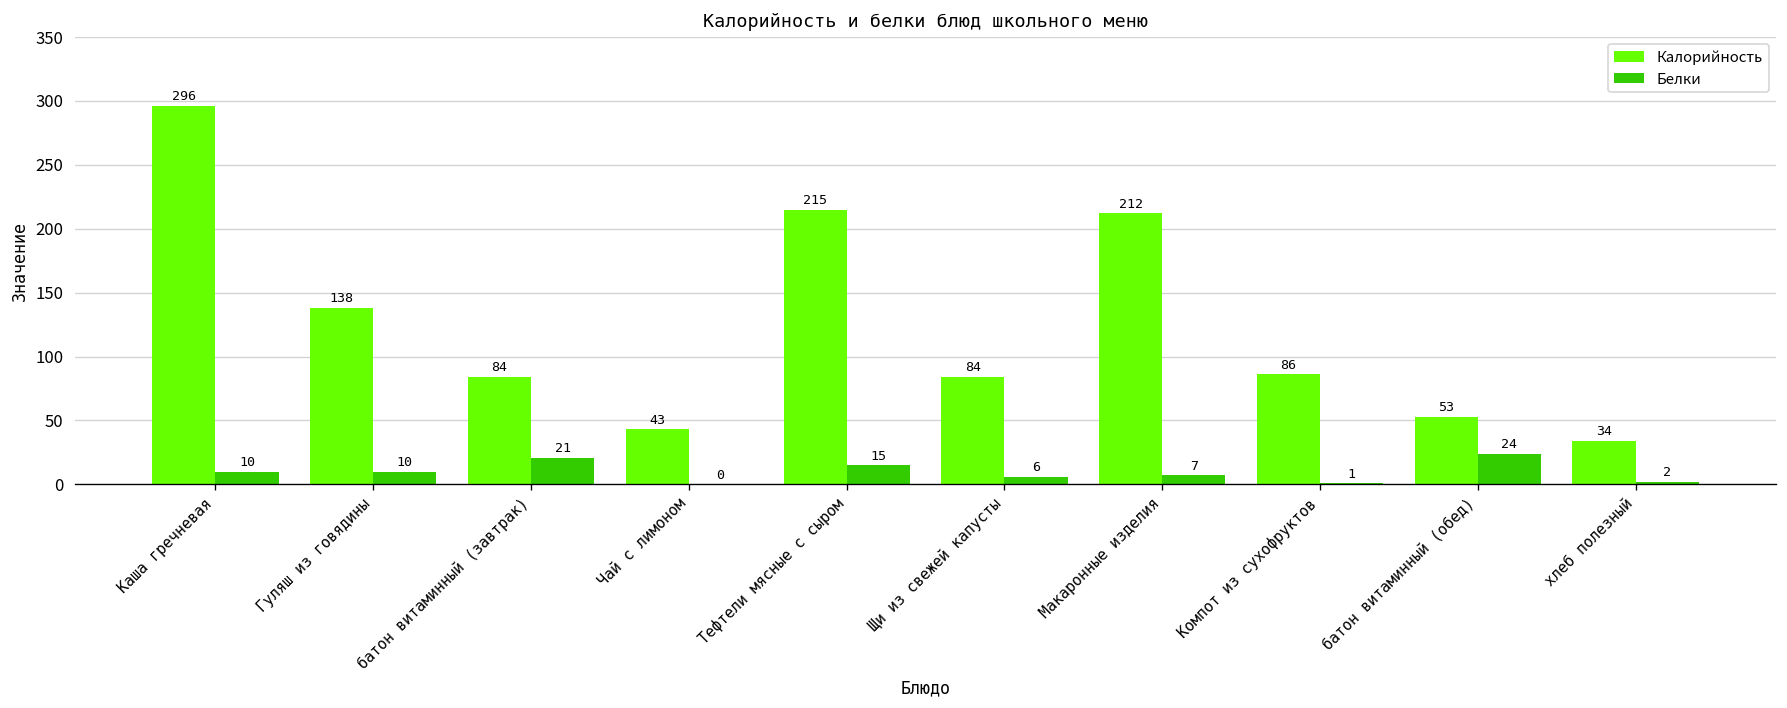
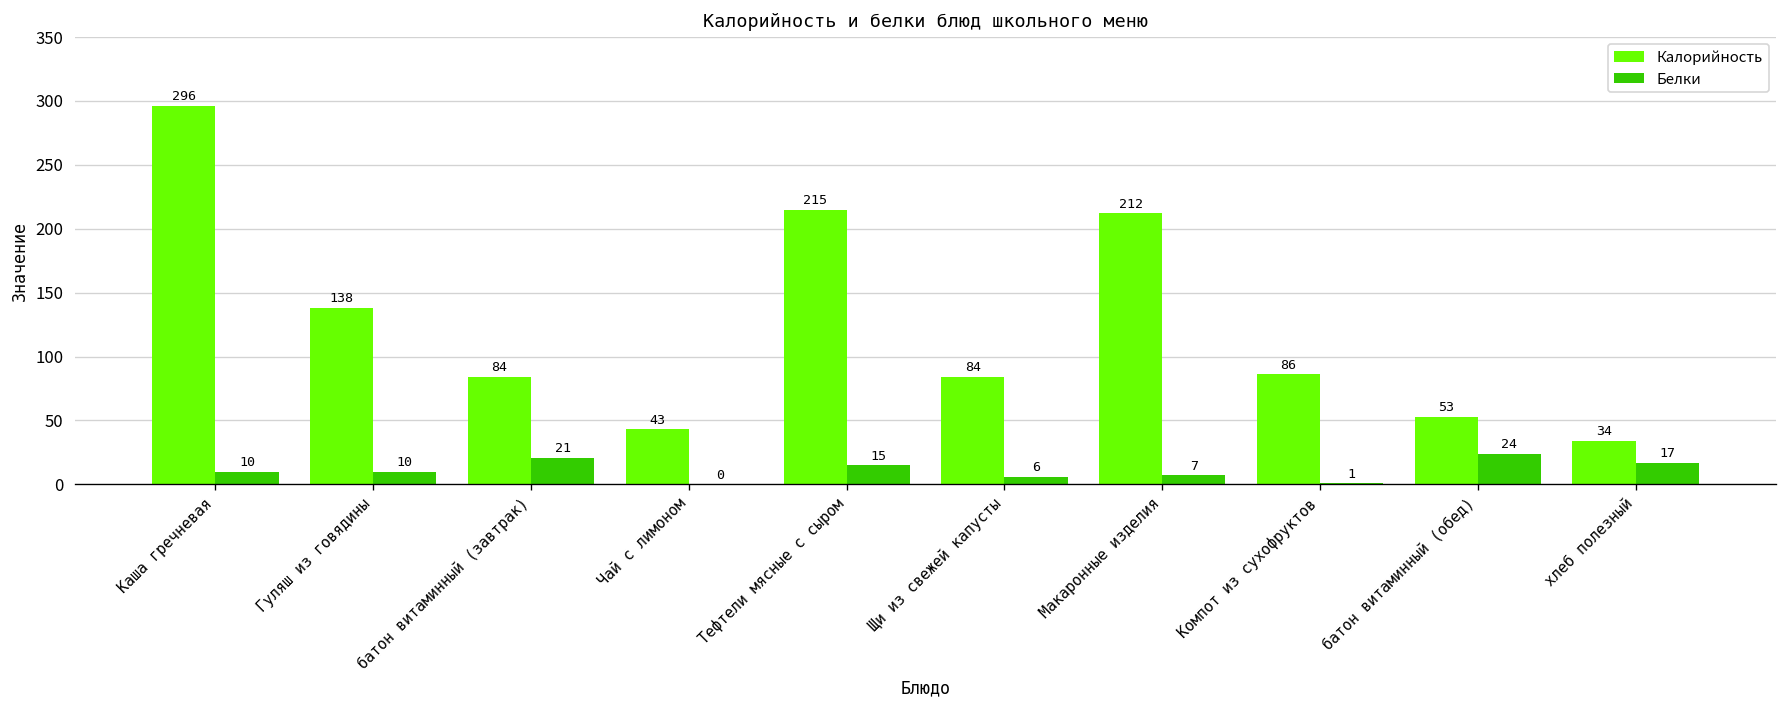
Белки, хлеб полезный: 2 -> 17
